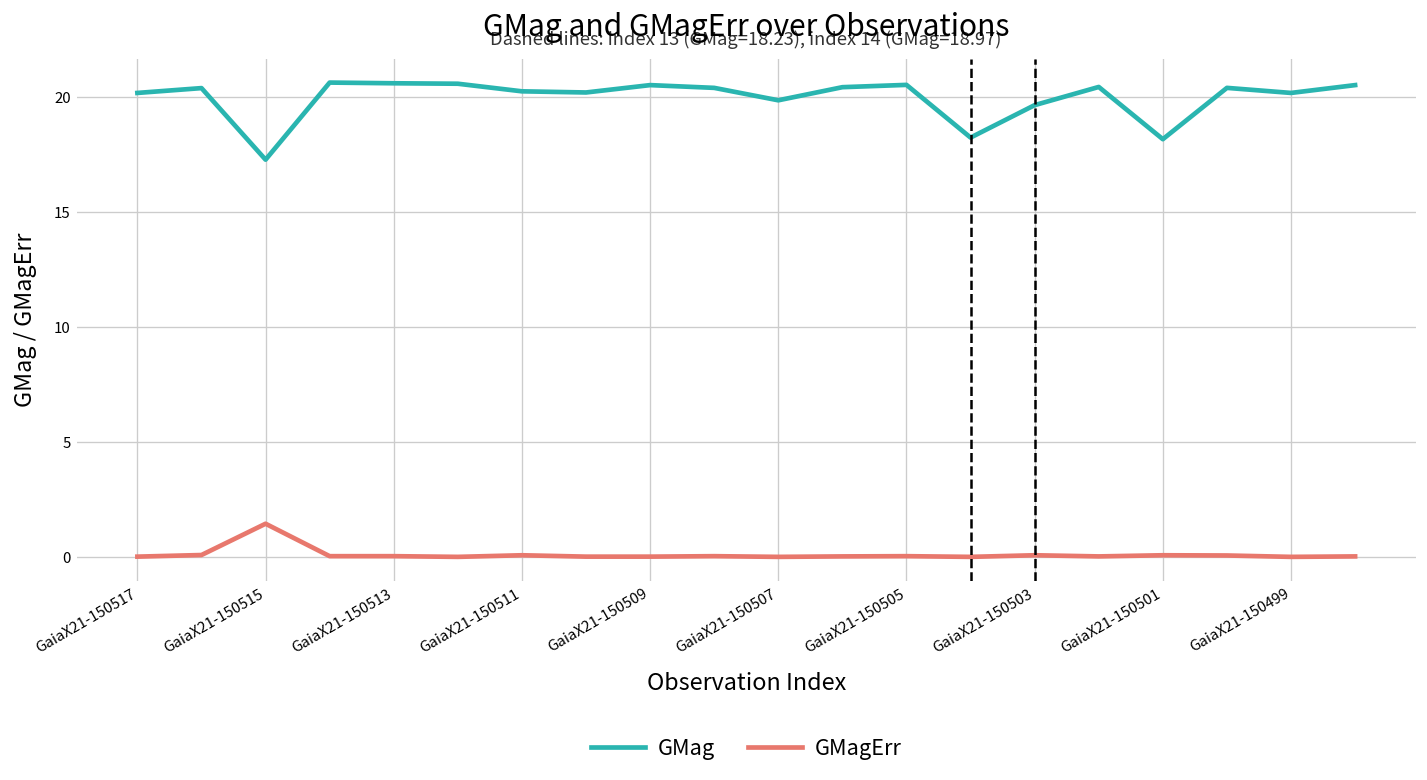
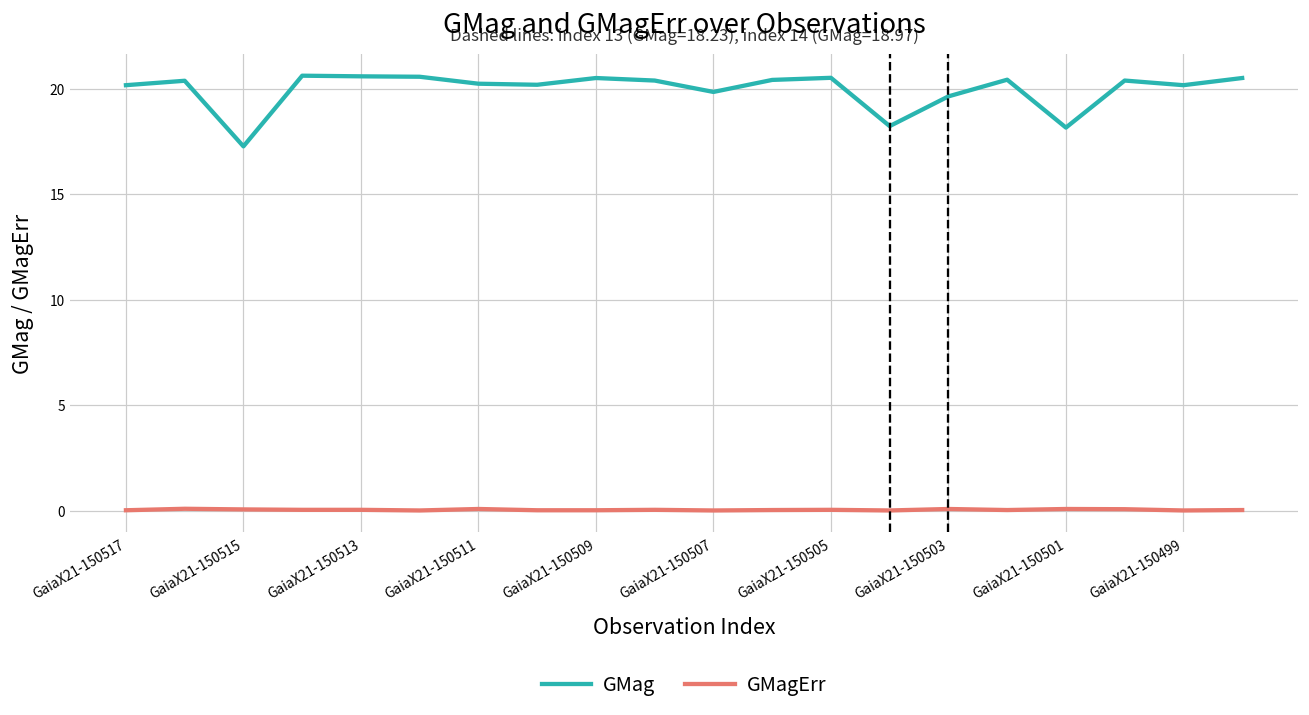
GMagErr, GaiaX21-150515: 1.5 -> 0.1
